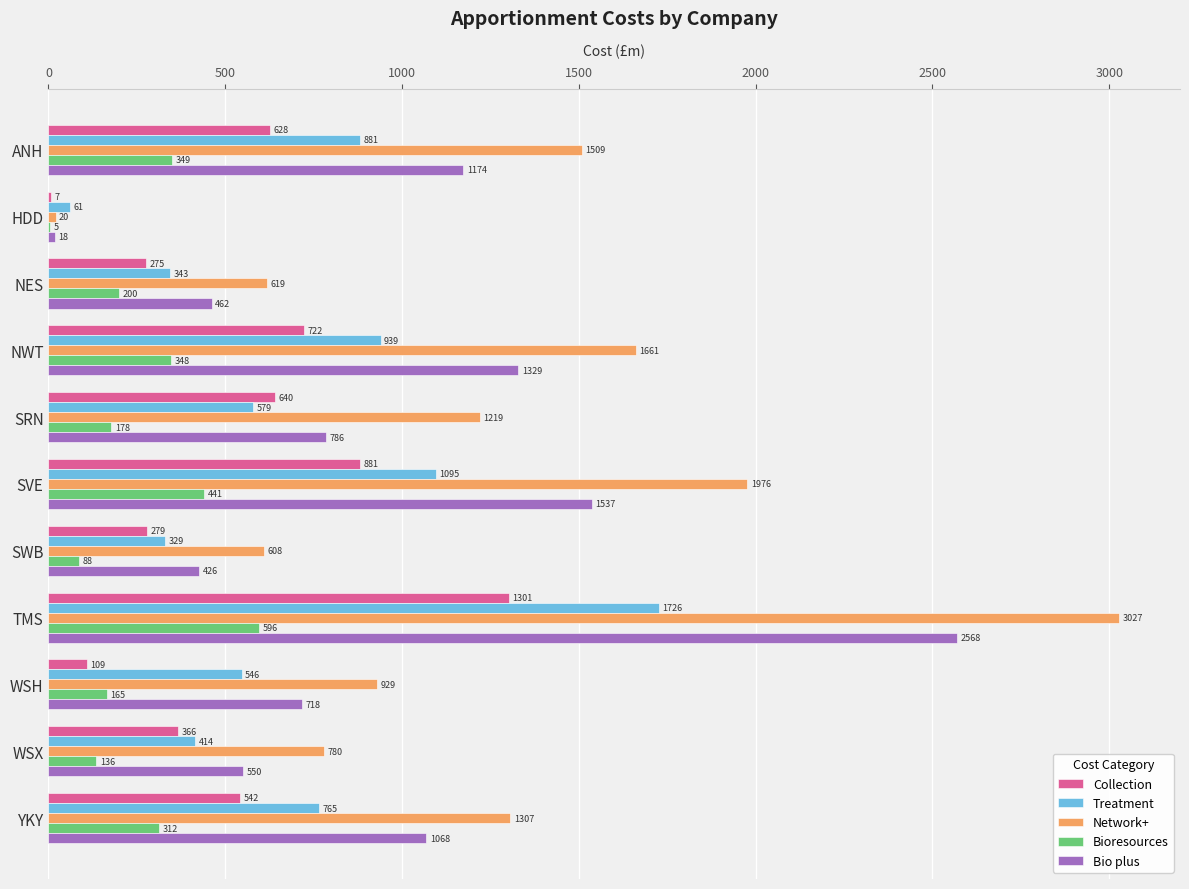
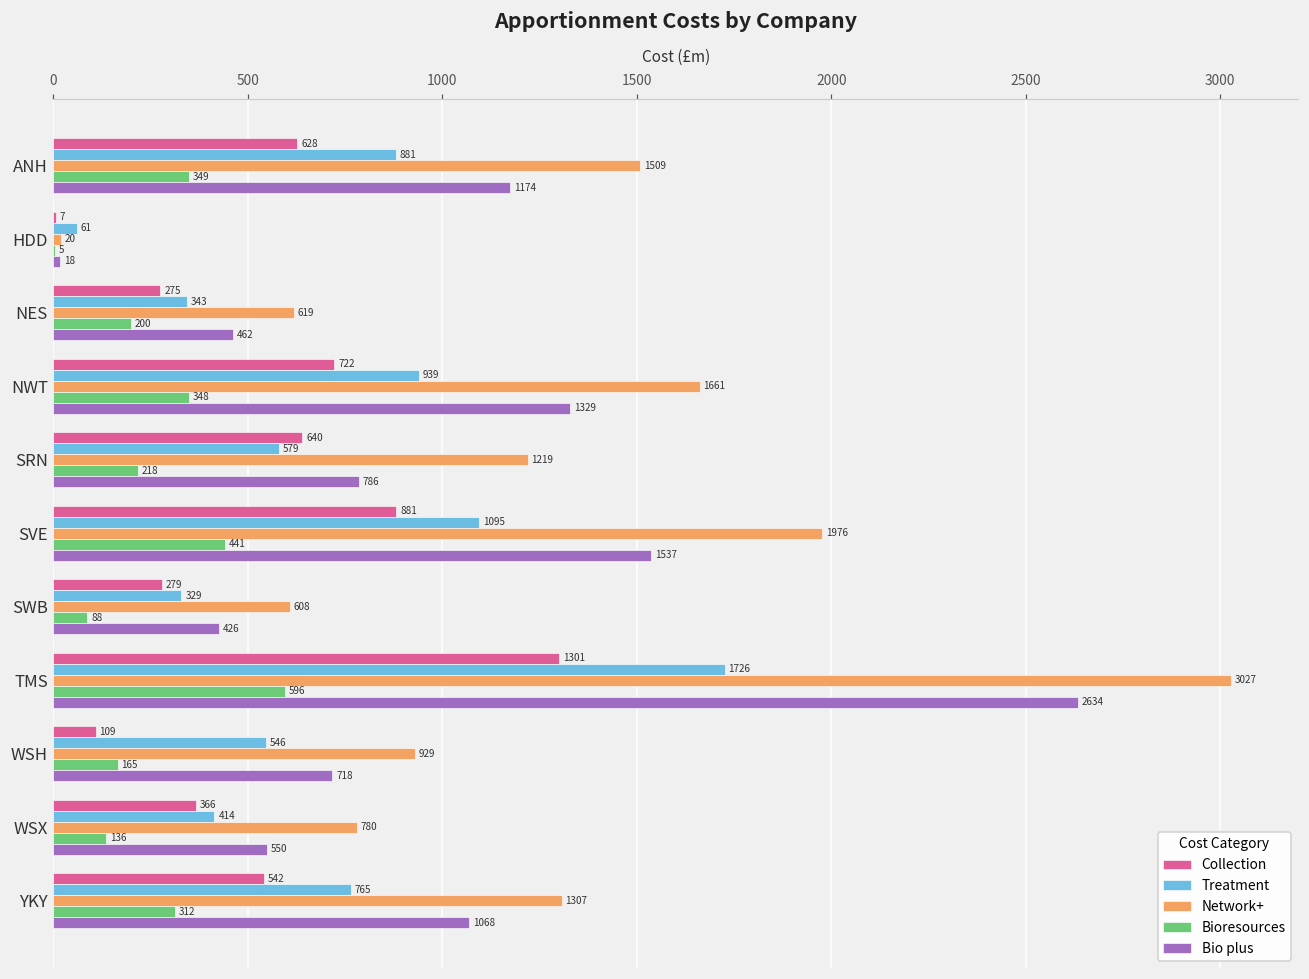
Bioresources, SRN: 178 -> 218
Bio plus, TMS: 2568 -> 2634
